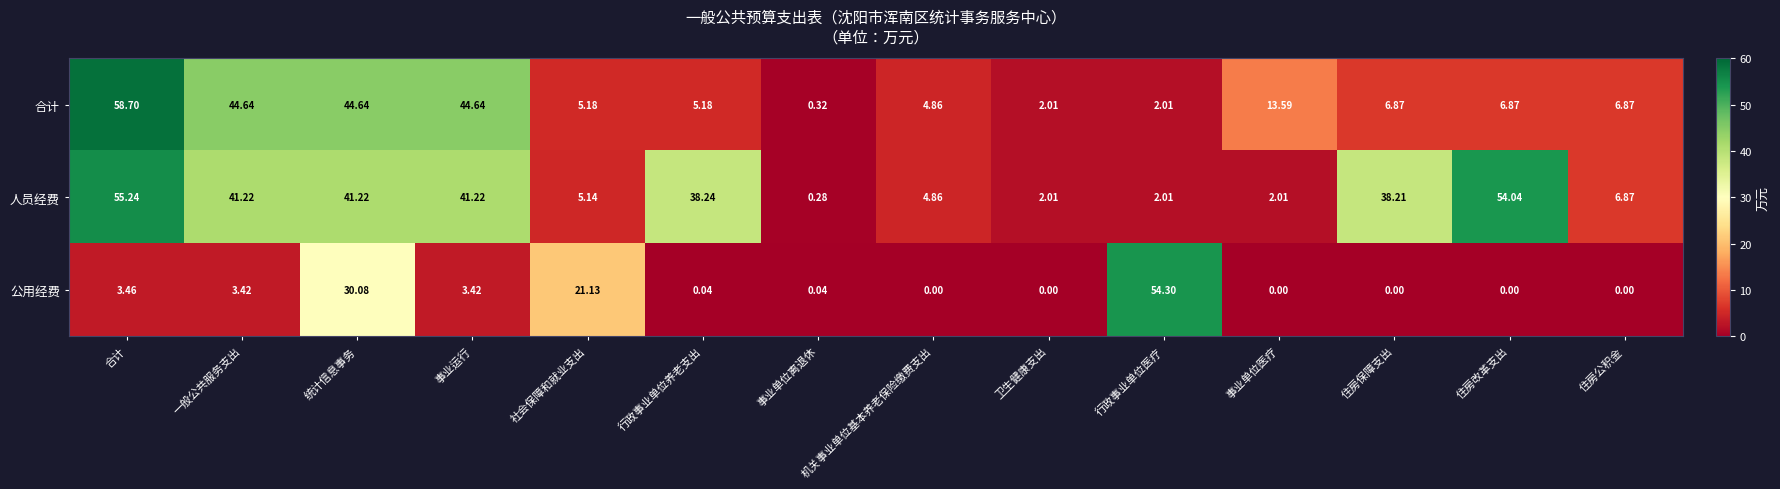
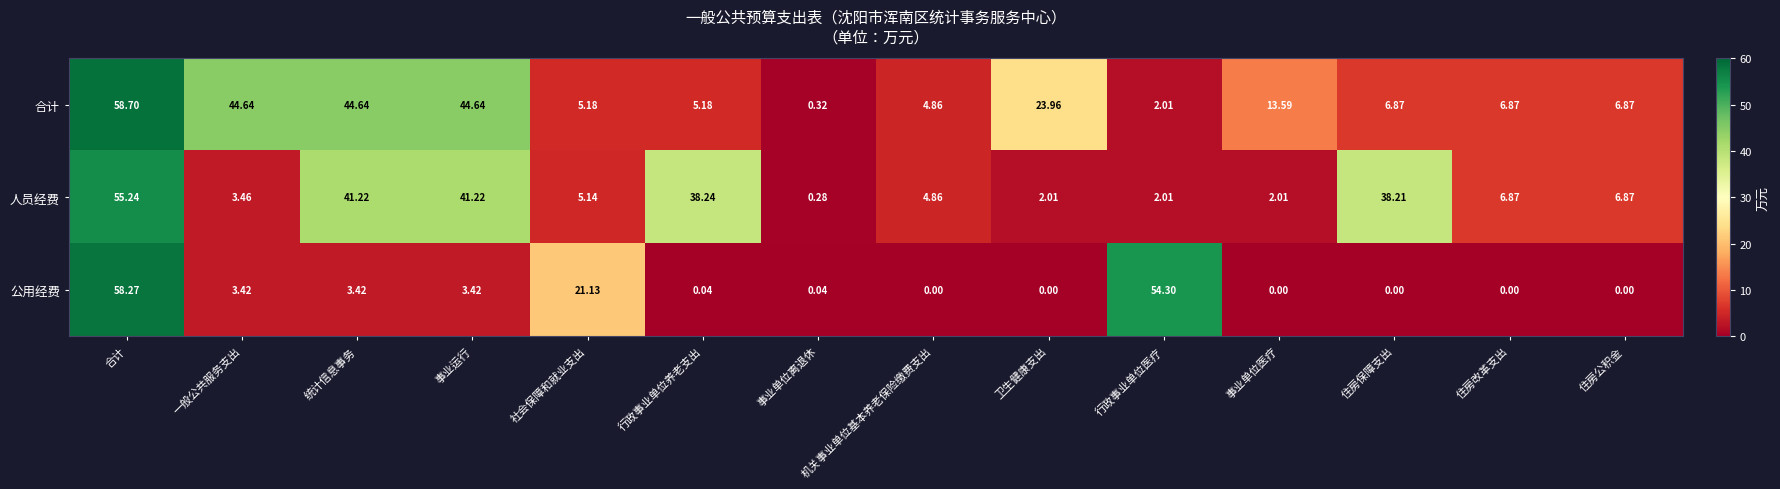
合计, 卫生健康支出: 2.01 -> 23.96
人员经费, 一般公共服务支出: 41.22 -> 3.46
人员经费, 住房改革支出: 54.04 -> 6.87
公用经费, 合计: 3.46 -> 58.27
公用经费, 统计信息事务: 30.08 -> 3.42
